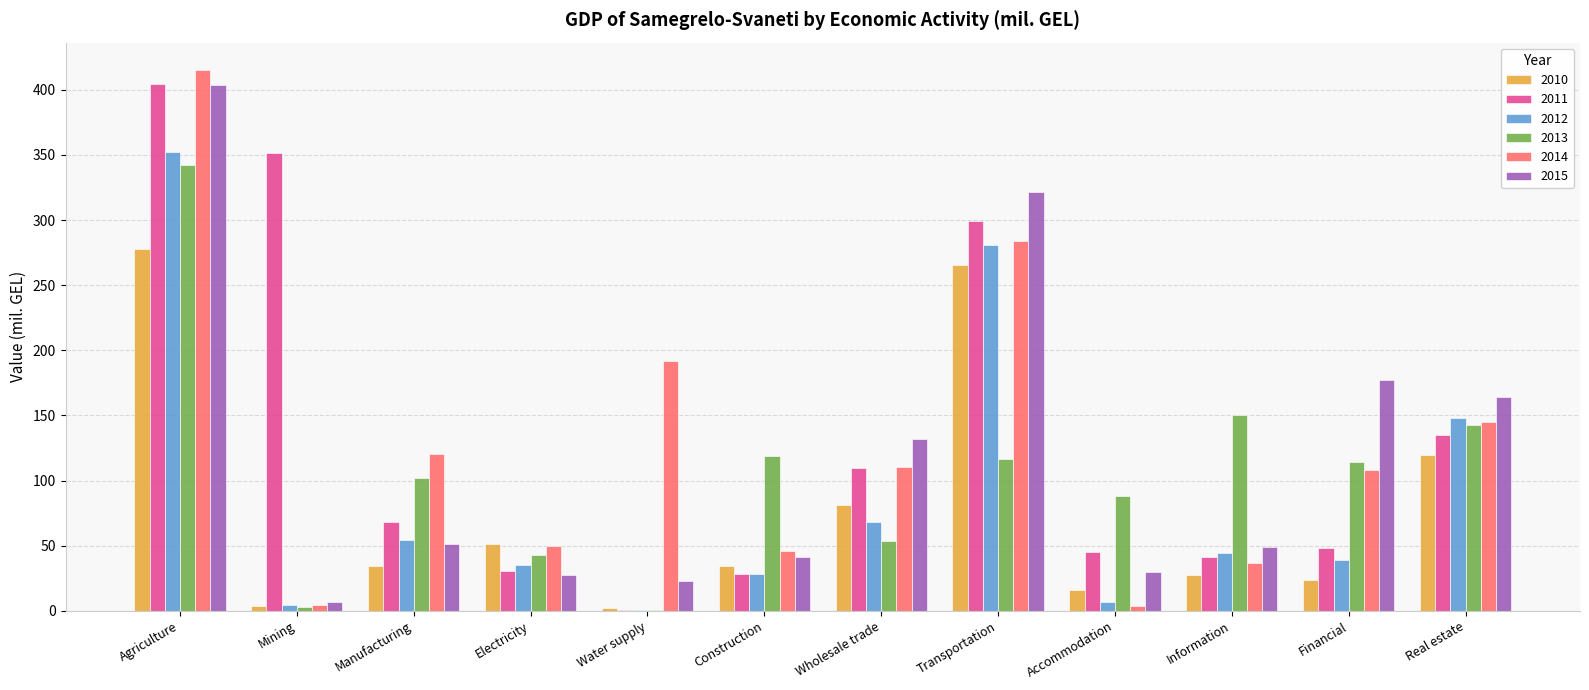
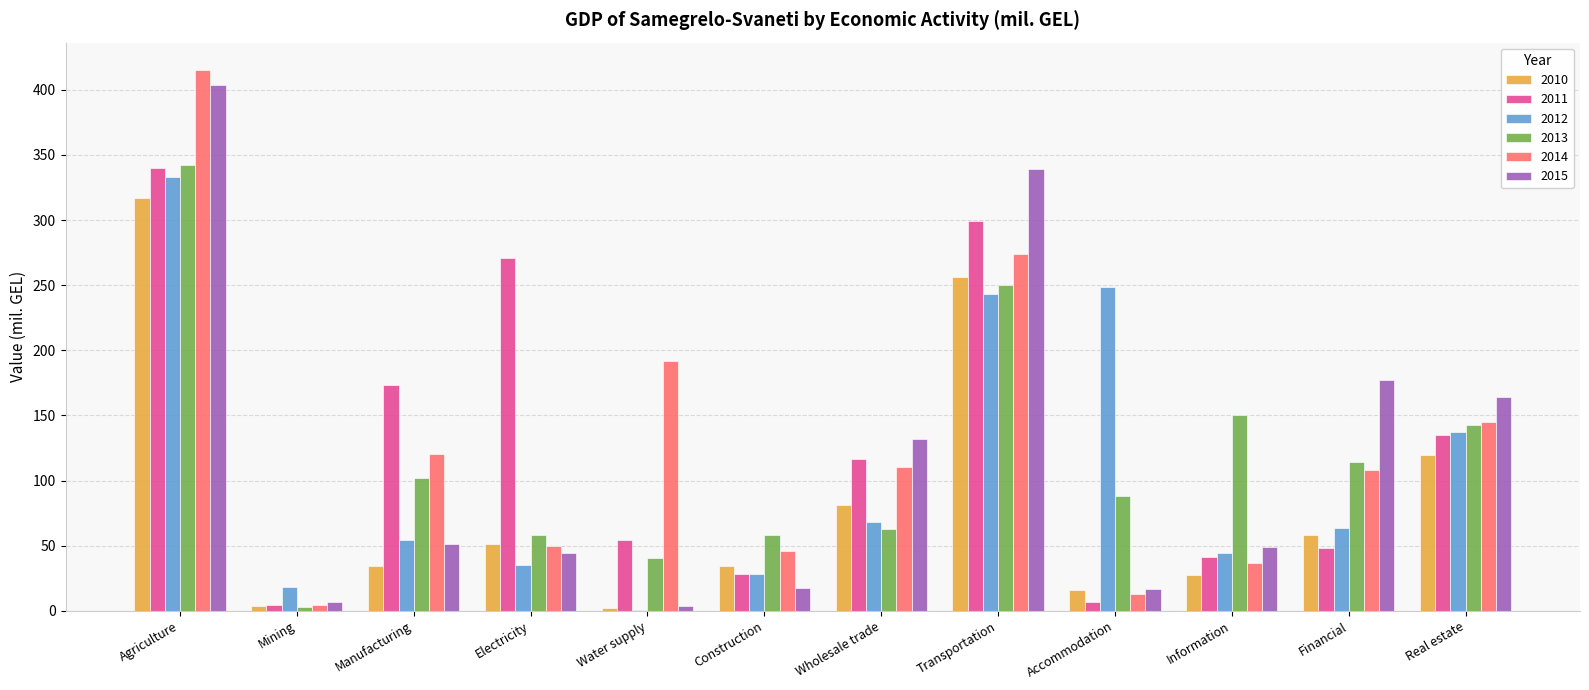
2010, Agriculture: 278 -> 317
2011, Agriculture: 405 -> 340
2012, Agriculture: 352 -> 333
2011, Mining: 351 -> 4
2012, Mining: 5 -> 18
2011, Manufacturing: 68 -> 173
2011, Electricity: 31 -> 271
2013, Electricity: 43 -> 58
2015, Electricity: 27 -> 44
2011, Water supply: 0 -> 54
2013, Water supply: 0 -> 40
2015, Water supply: 22 -> 4
2013, Construction: 119 -> 58
2015, Construction: 41 -> 17
2011, Wholesale trade: 110 -> 117
2013, Wholesale trade: 53 -> 63
2010, Transportation: 265 -> 256
2012, Transportation: 281 -> 243
2013, Transportation: 116 -> 250
2014, Transportation: 284 -> 274
2015, Transportation: 322 -> 339
2011, Accommodation: 45 -> 7
2012, Accommodation: 7 -> 249
2014, Accommodation: 3 -> 13
2015, Accommodation: 30 -> 16
2010, Financial: 23 -> 58
2012, Financial: 39 -> 64
2012, Real estate: 148 -> 137
